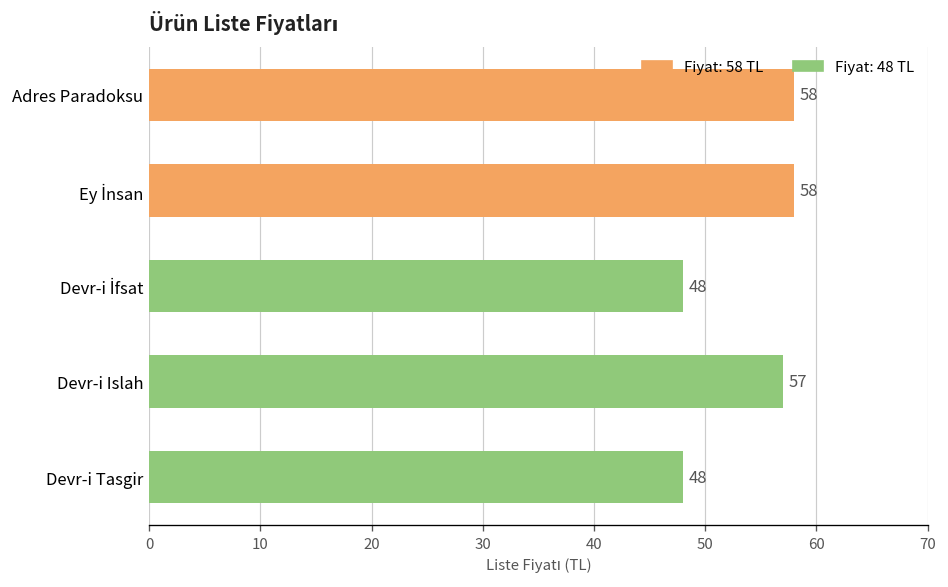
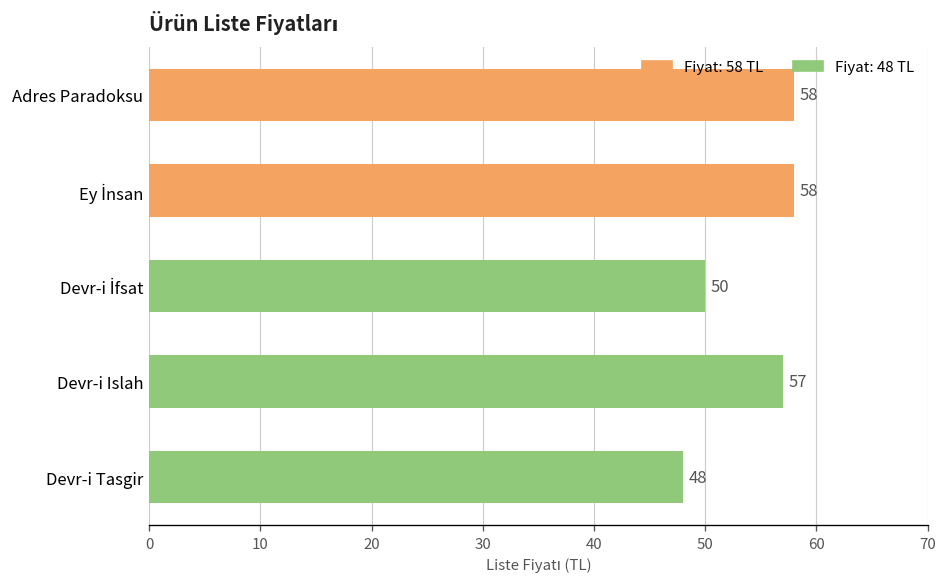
Devr-i İfsat: 48 -> 50
